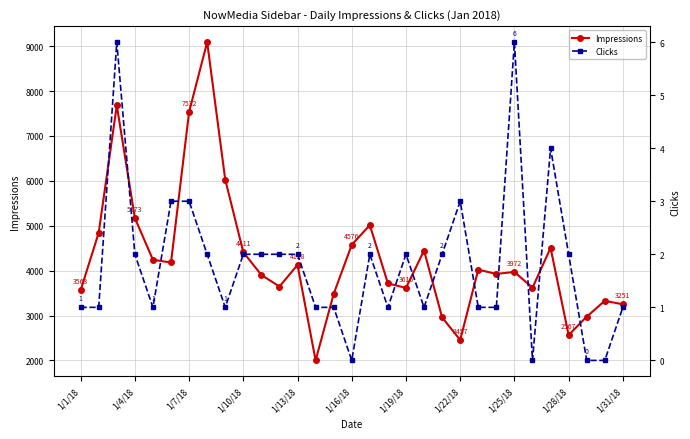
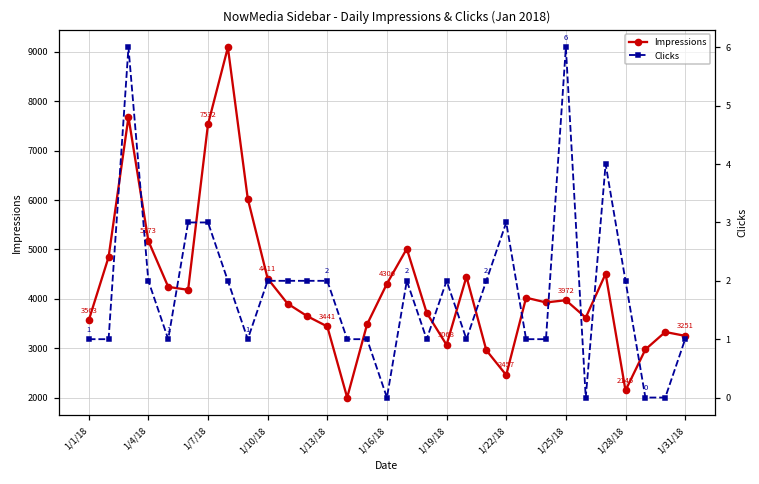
Impressions, 1/13/18: 4128 -> 3441
Impressions, 1/16/18: 4576 -> 4306
Impressions, 1/19/18: 3616 -> 3068
Impressions, 1/28/18: 2567 -> 2145
